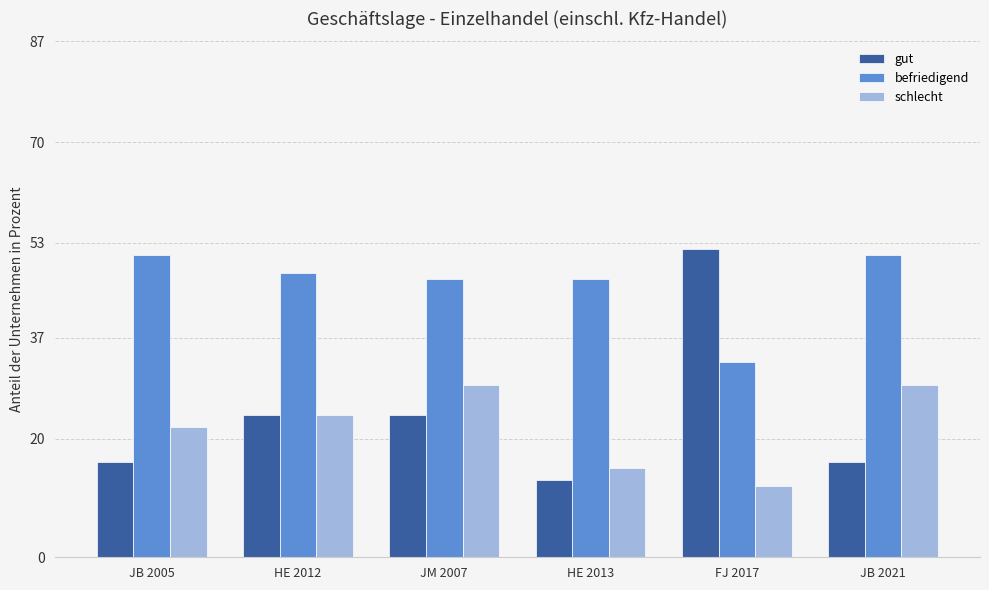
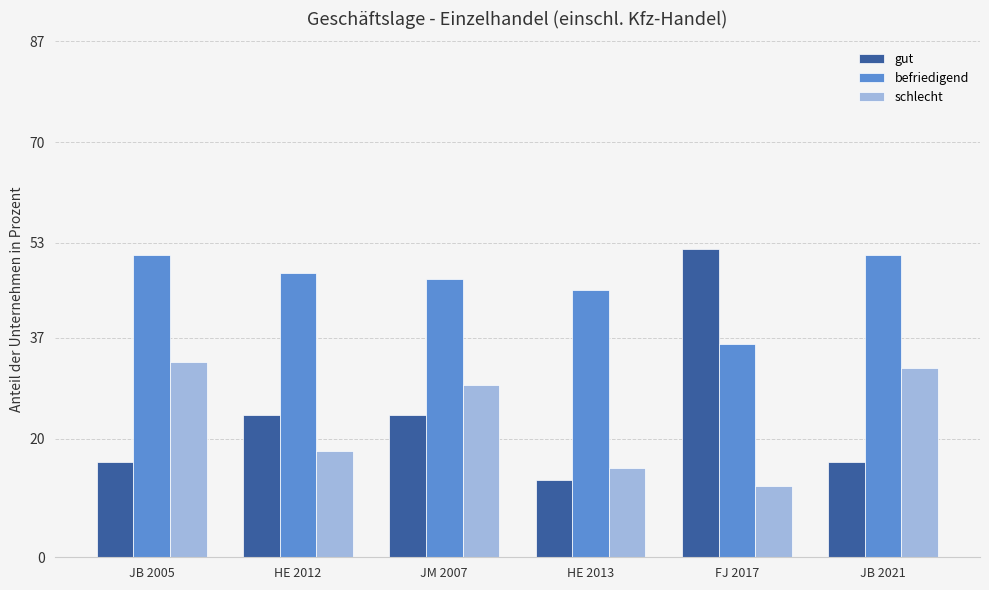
schlecht, JB 2005: 22 -> 33
schlecht, HE 2012: 24 -> 18
befriedigend, HE 2013: 47 -> 45
befriedigend, FJ 2017: 33 -> 36
schlecht, JB 2021: 29 -> 32
